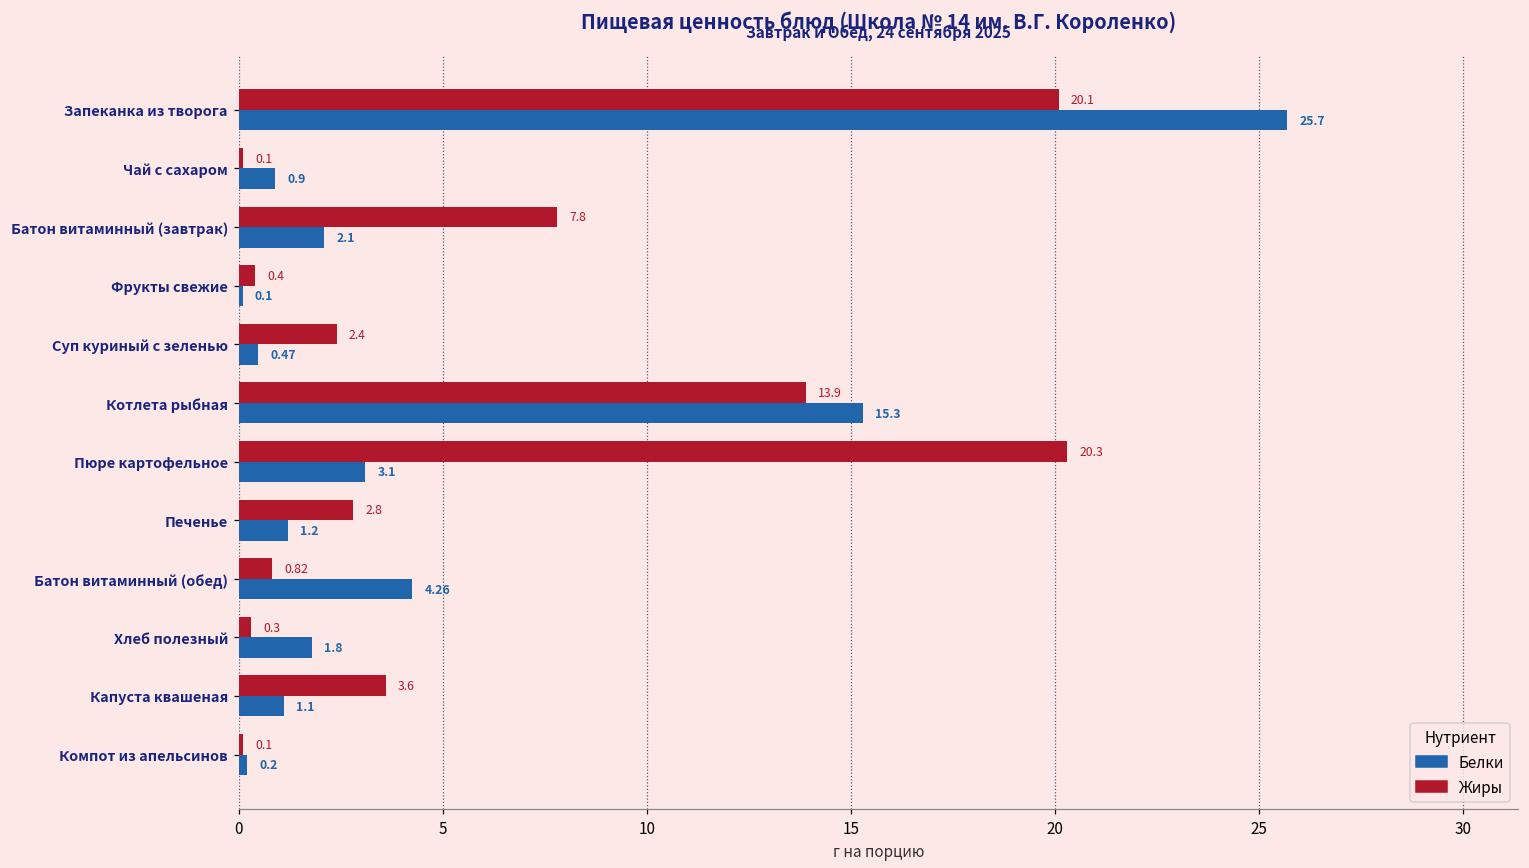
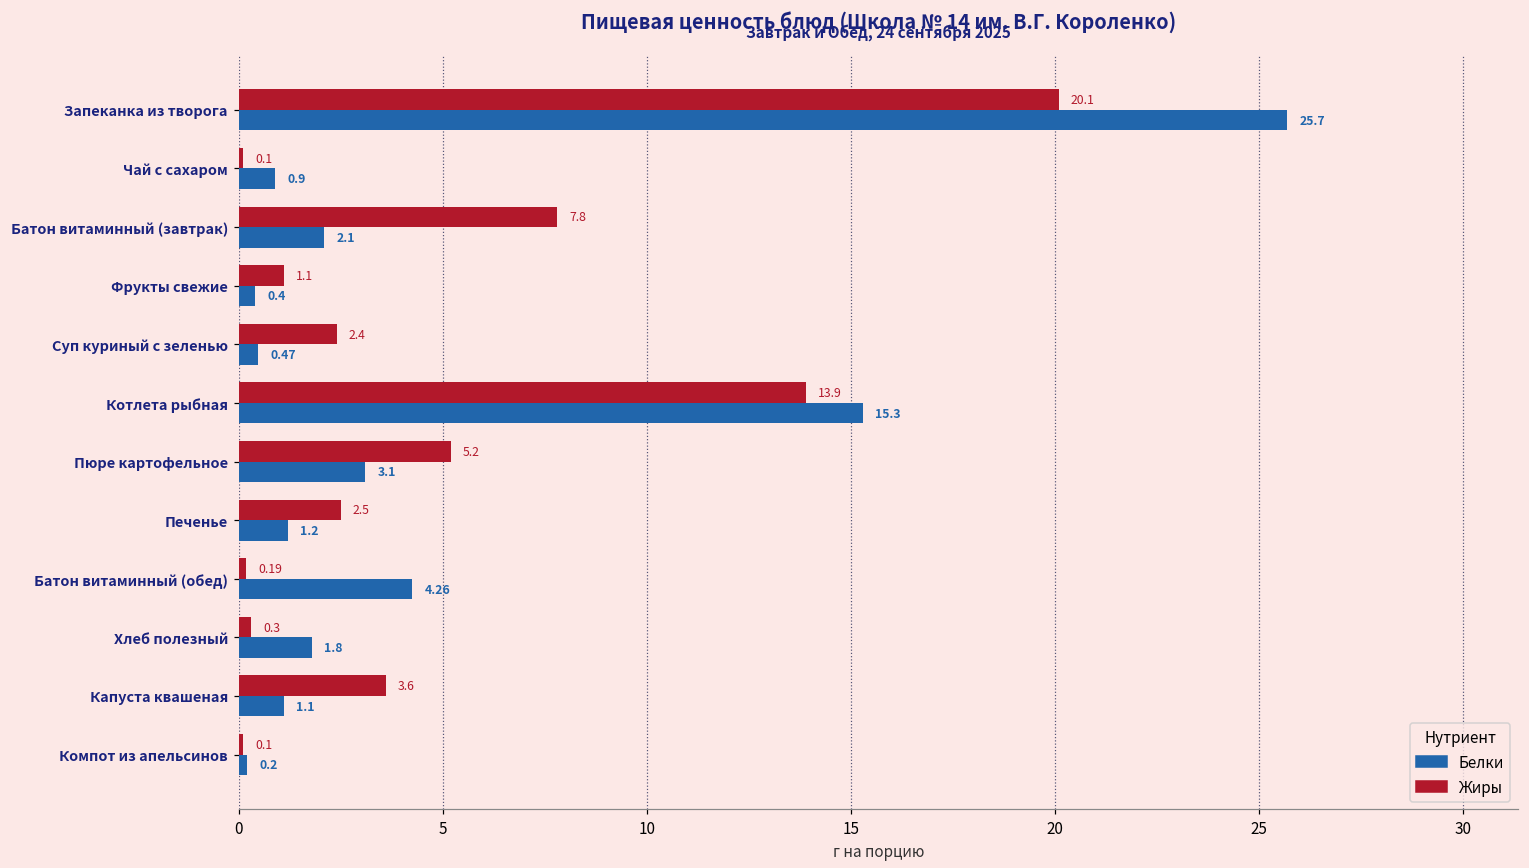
Жиры, Фрукты свежие: 0.4 -> 1.1
Белки, Фрукты свежие: 0.1 -> 0.4
Жиры, Пюре картофельное: 20.3 -> 5.2
Жиры, Печенье: 2.8 -> 2.5
Жиры, Батон витаминный (обед): 0.82 -> 0.19
